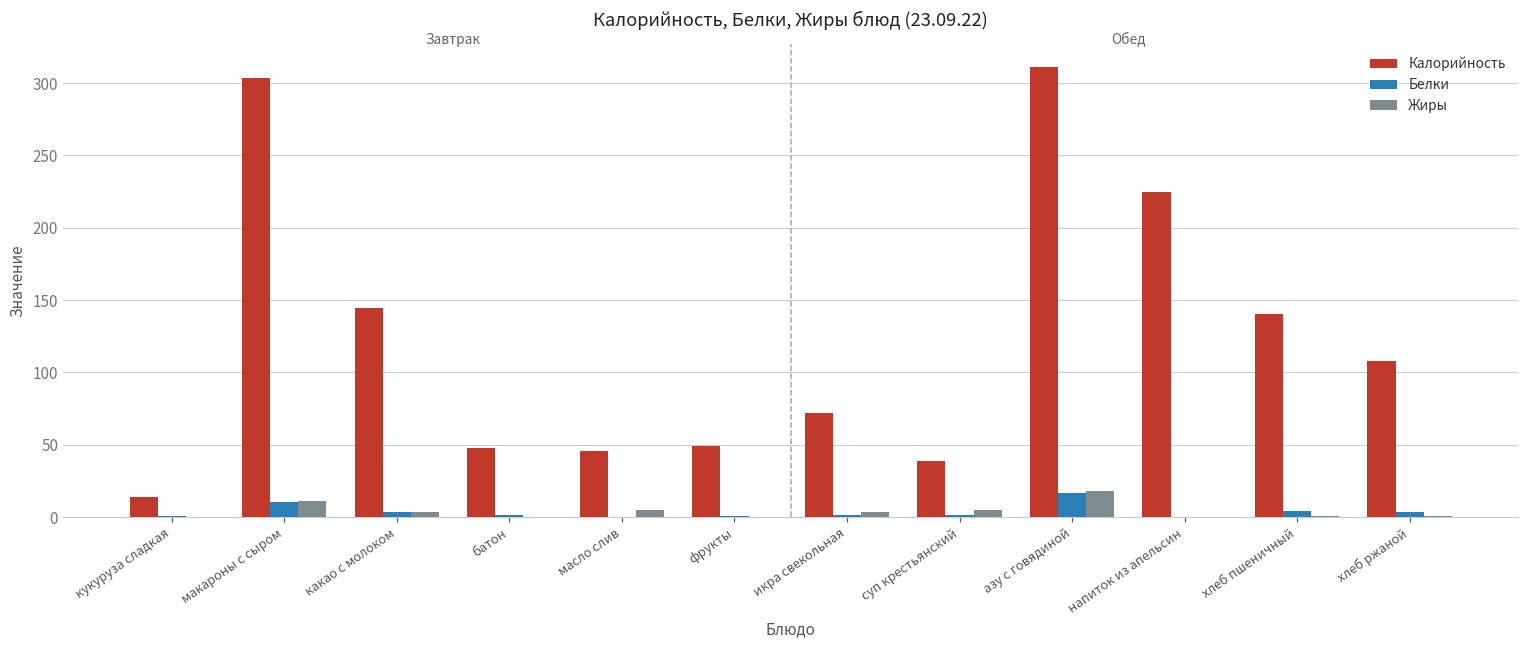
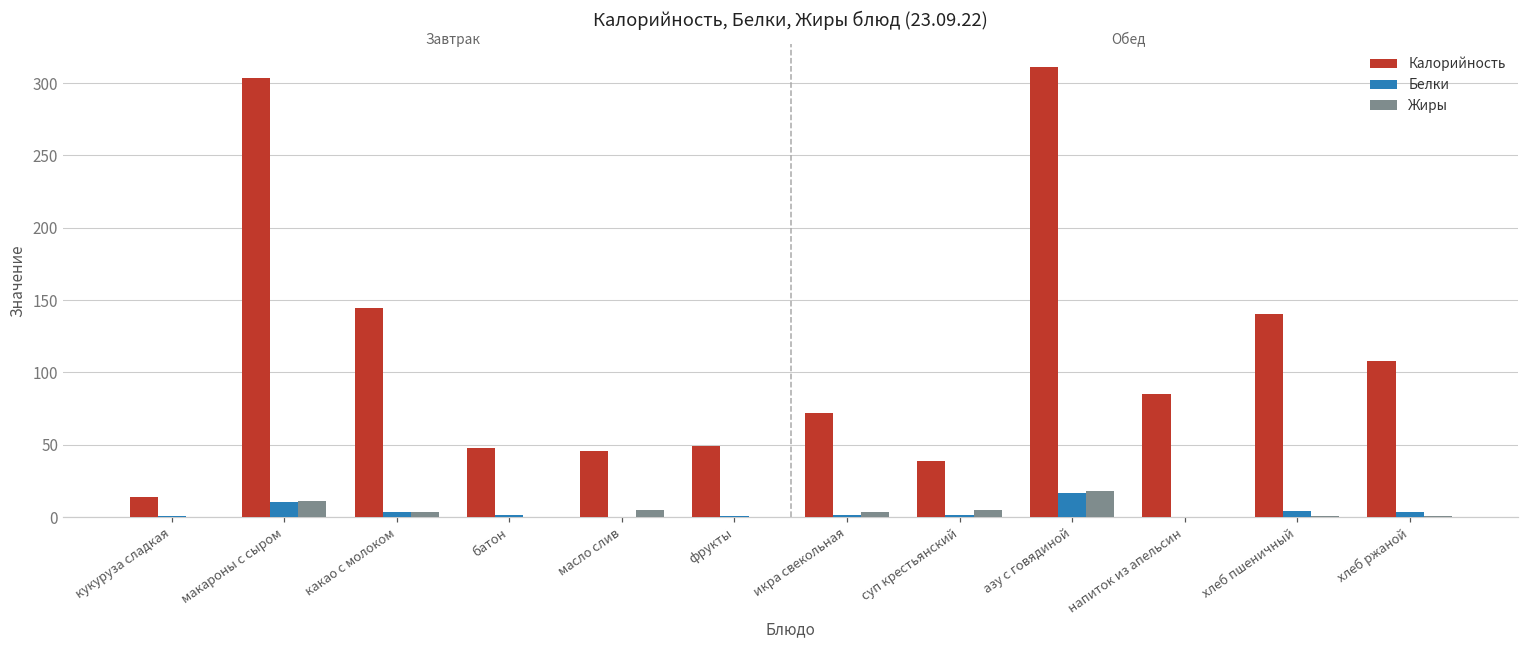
Калорийность, напиток из апельсин: 225 -> 85
